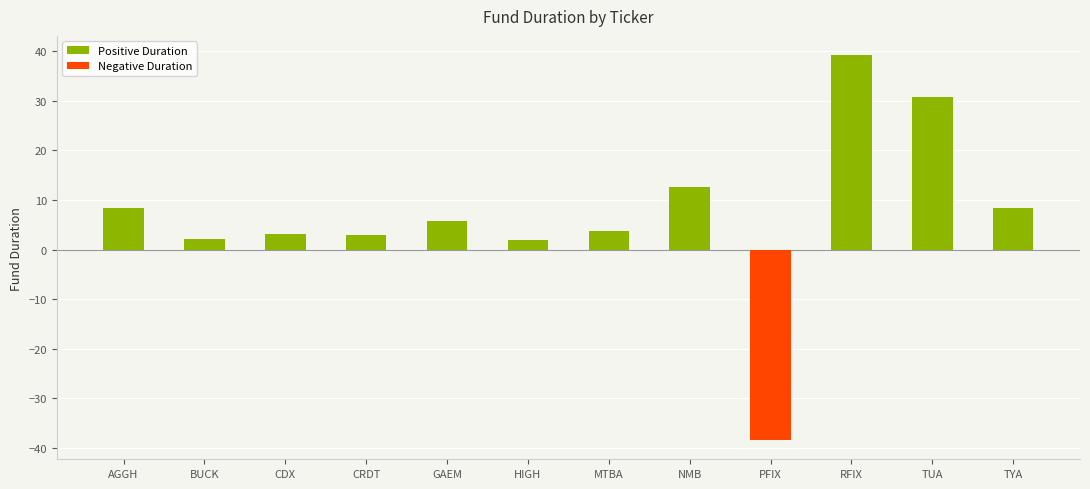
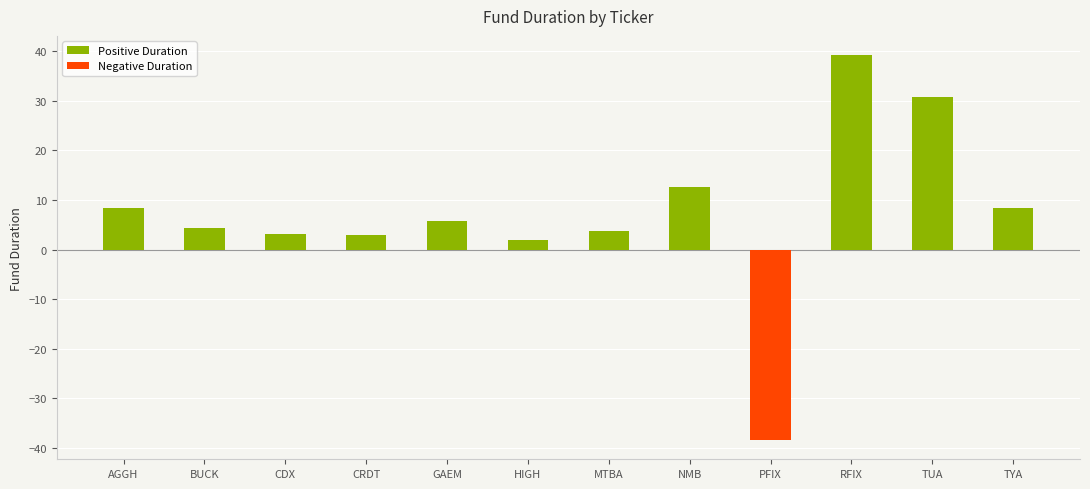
BUCK: 2 -> 4
